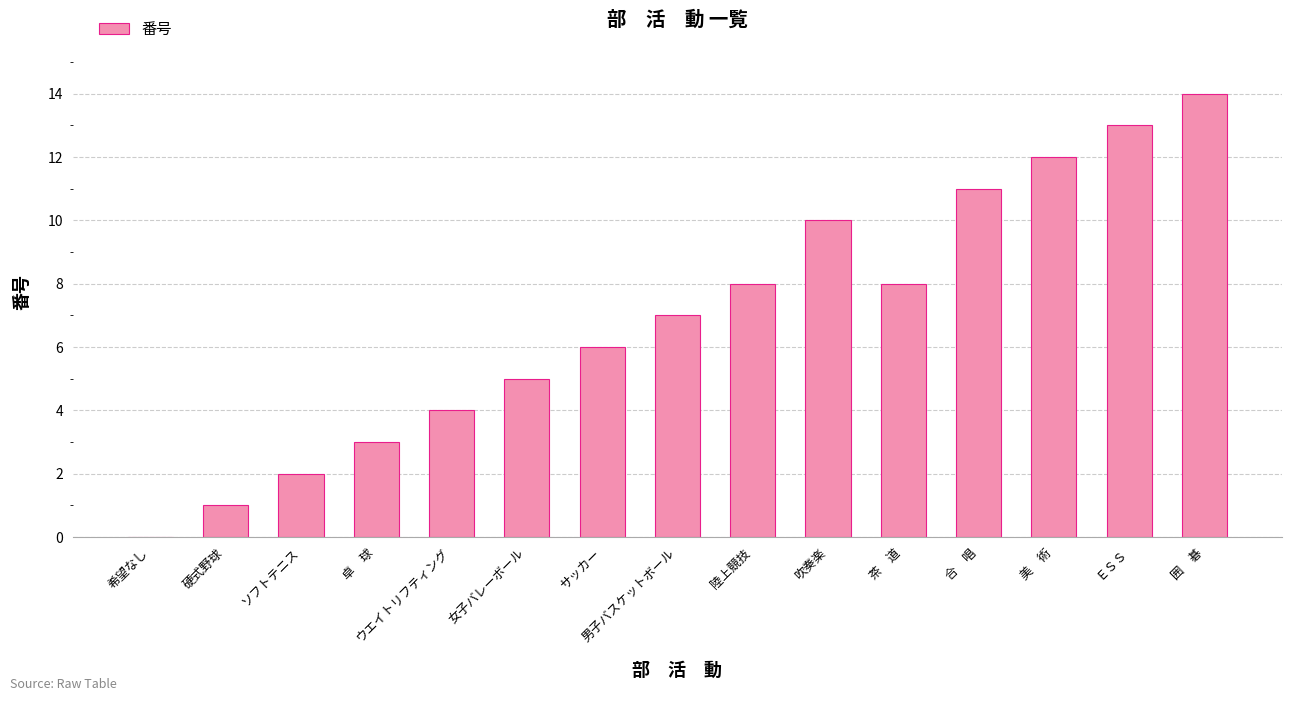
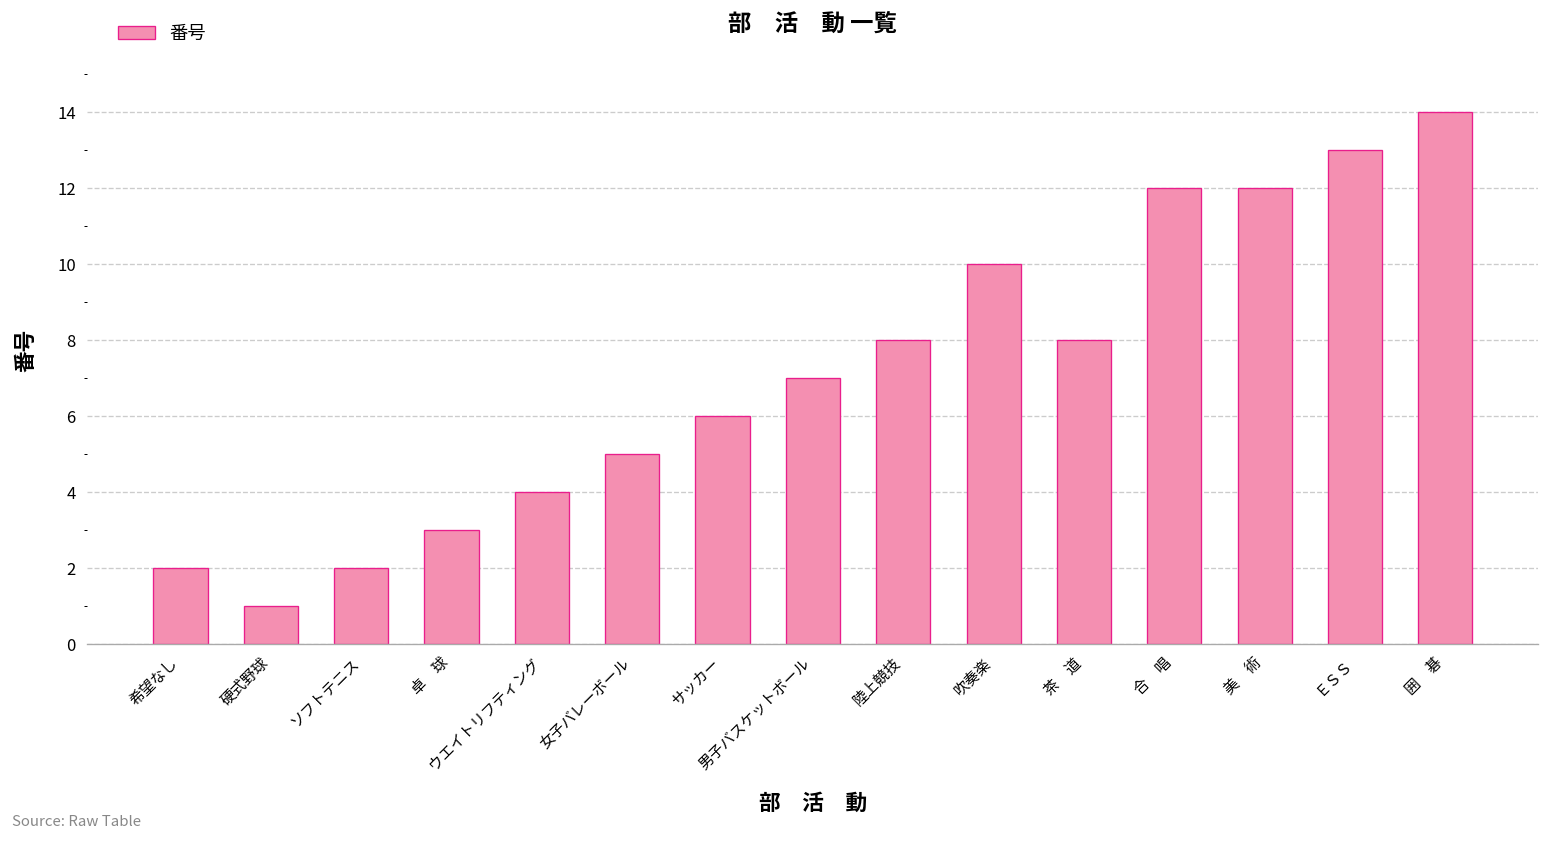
希望なし: 0 -> 2
合 唱: 11 -> 12
